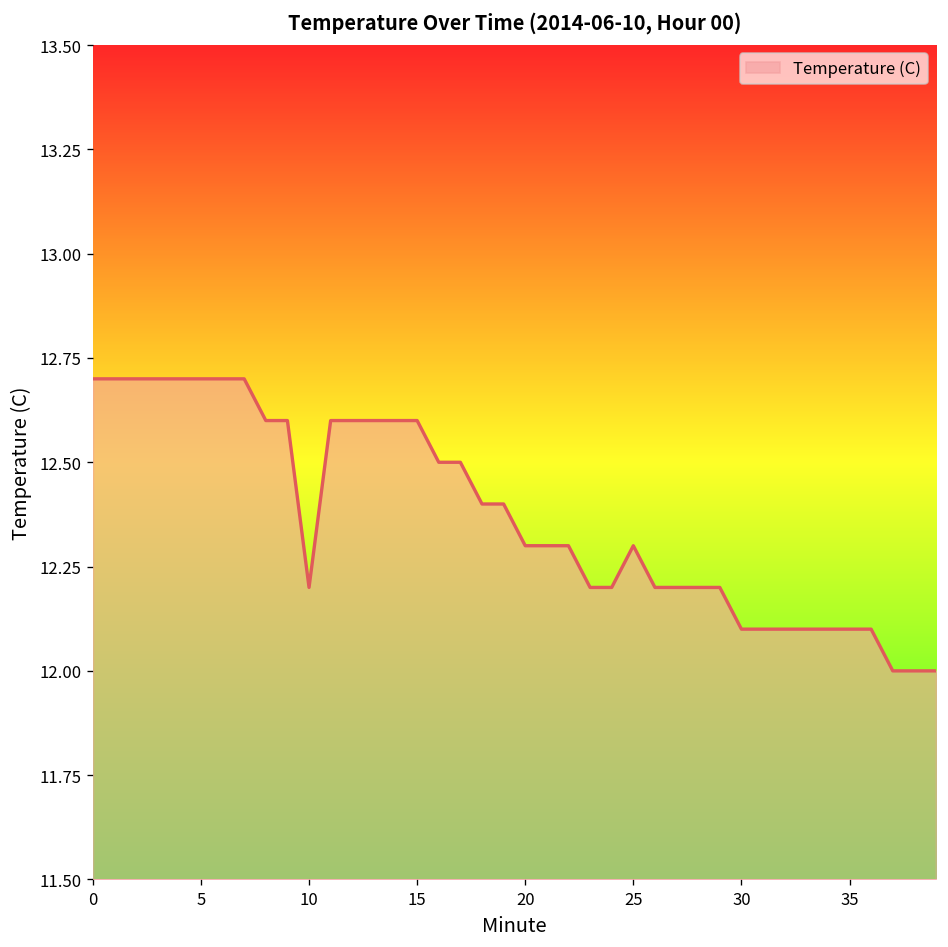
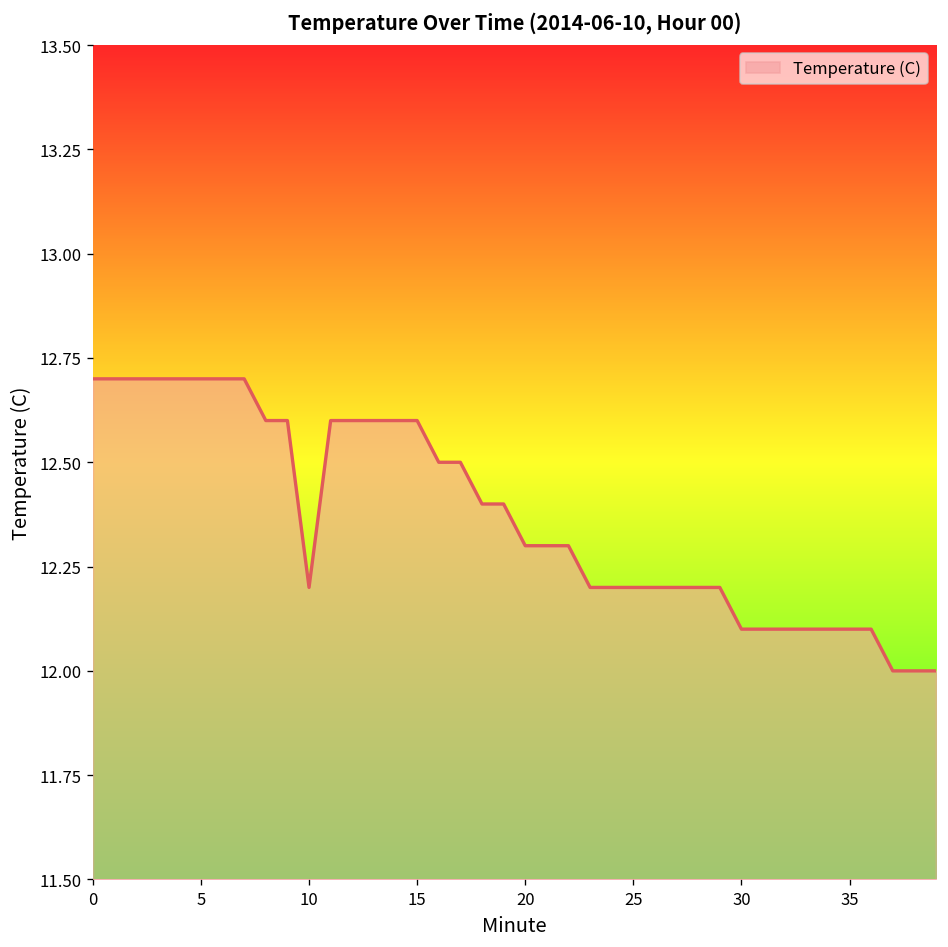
25: 12.3 -> 12.2
